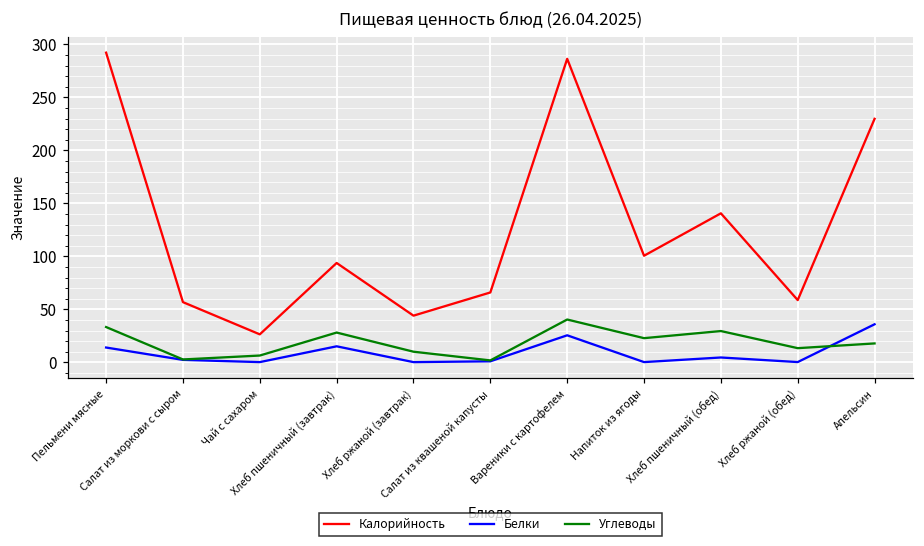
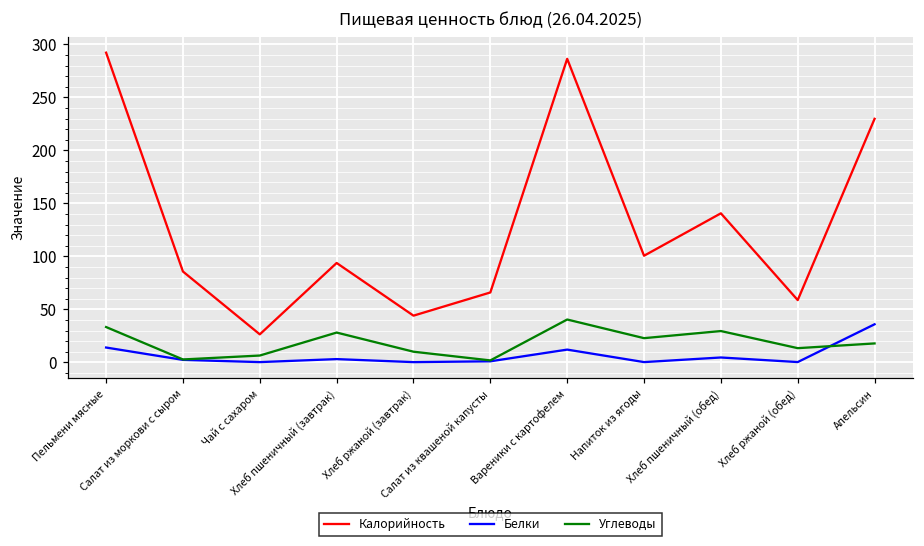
Калорийность, Салат из моркови с сыром: 60 -> 90
Белки, Хлеб пшеничный (завтрак): 20 -> 0
Белки, Вареники с картофелем: 30 -> 10
